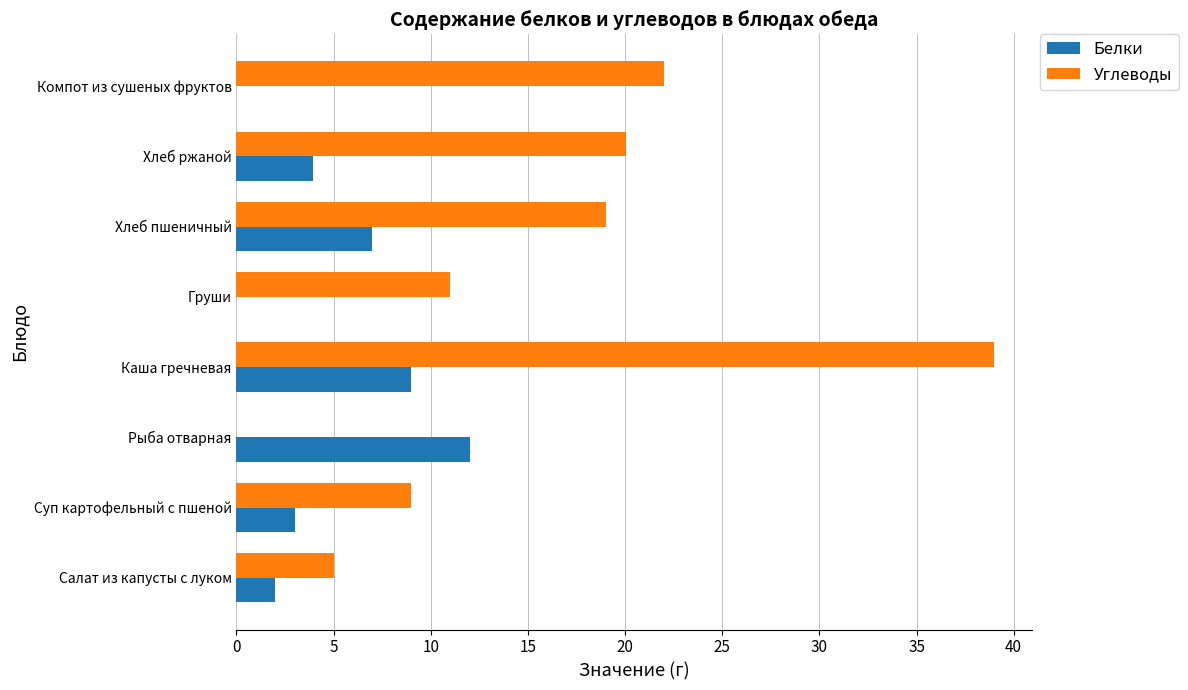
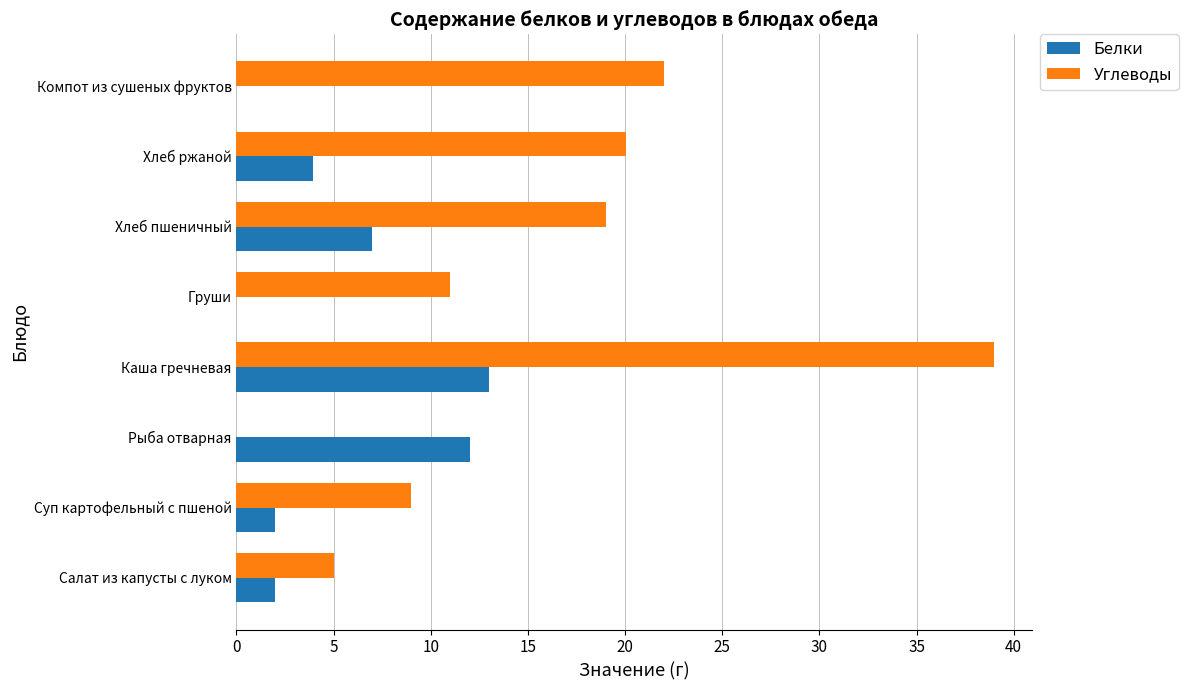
Белки, Каша гречневая: 9 -> 13
Белки, Суп картофельный с пшеной: 3 -> 2
